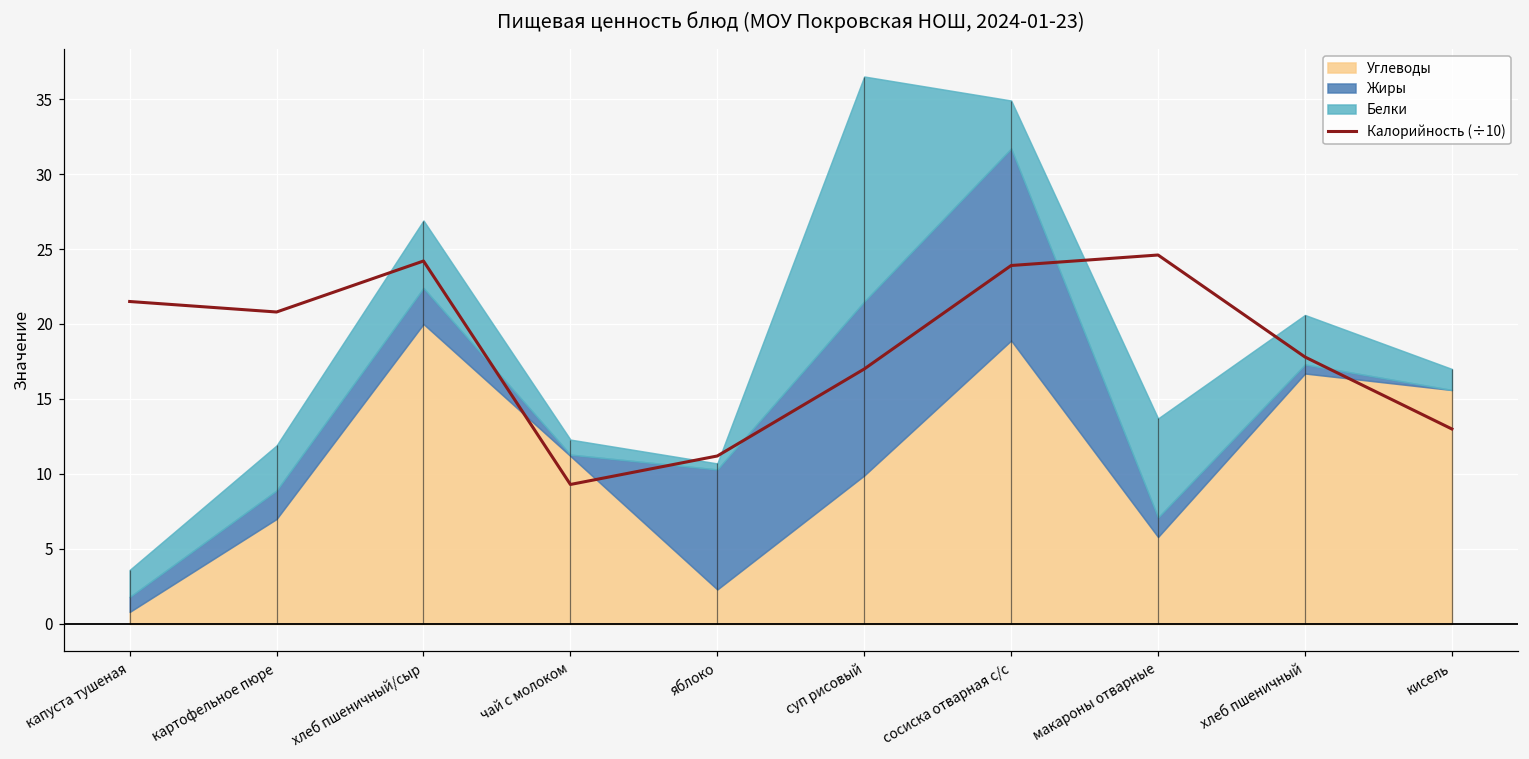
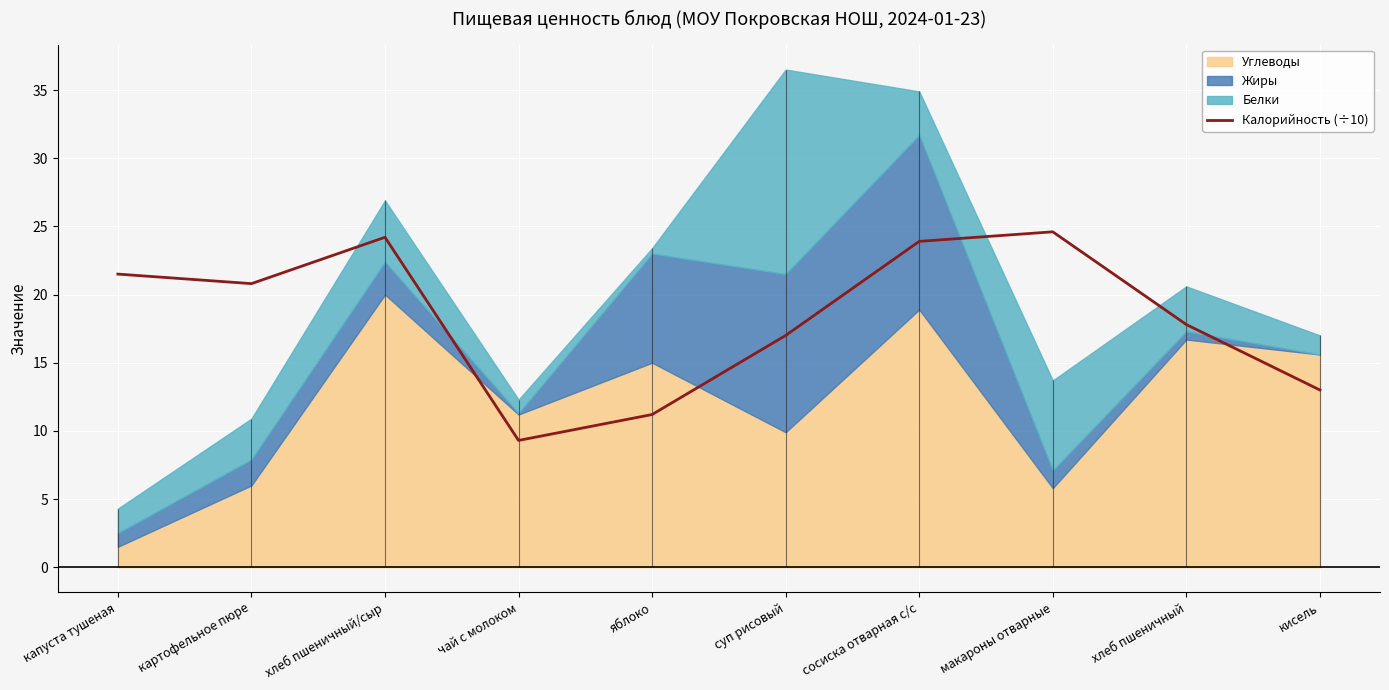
Углеводы, капуста тушеная: 0.8 -> 1.5
Углеводы, картофельное пюре: 7 -> 6
Углеводы, яблоко: 2.3 -> 15.0
